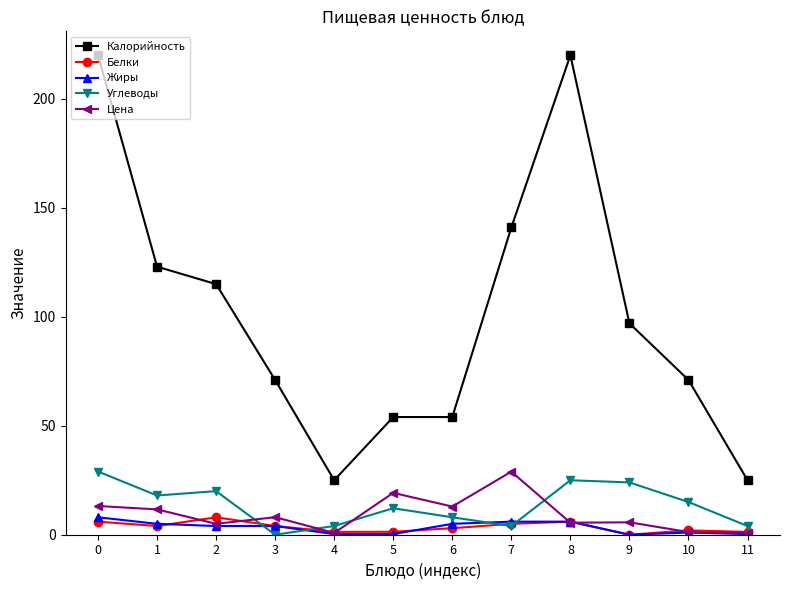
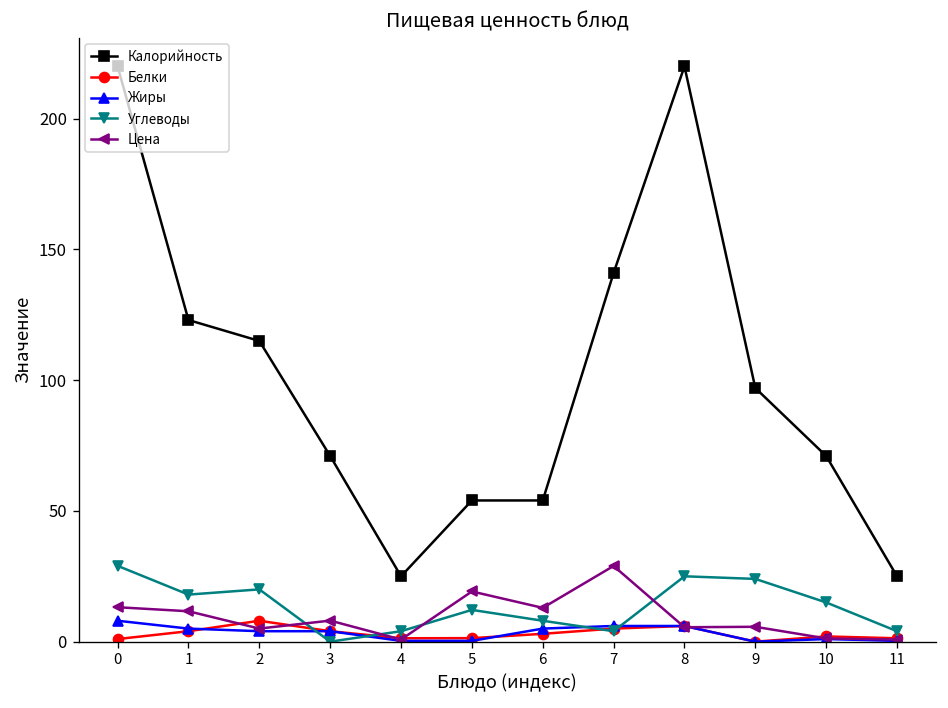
Белки, 0: 6 -> 1
